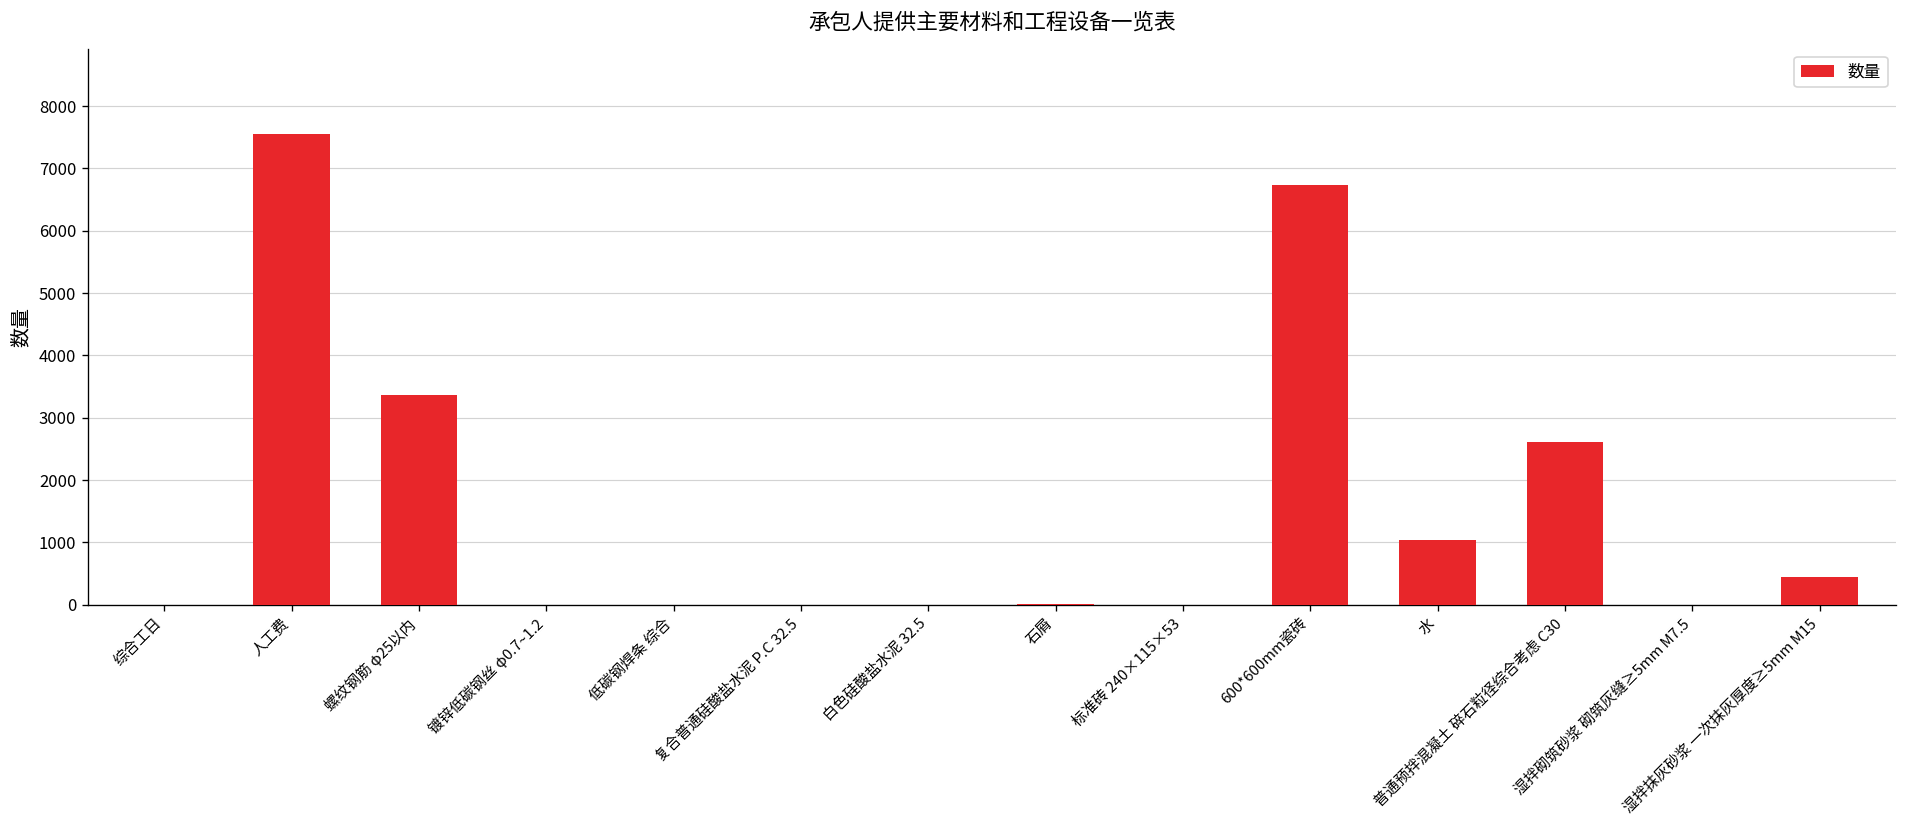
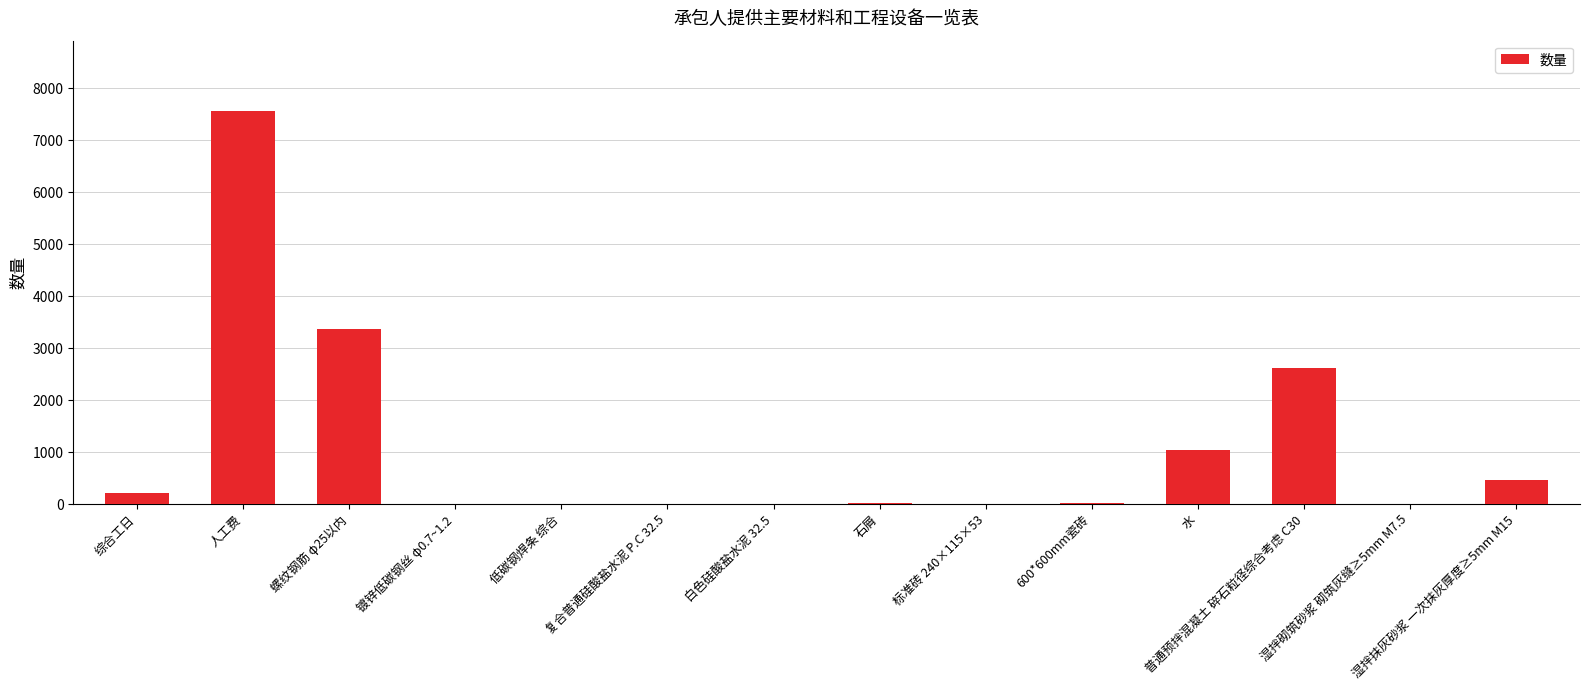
综合工日: 0 -> 200
600*600mm瓷砖: 6700 -> 0
